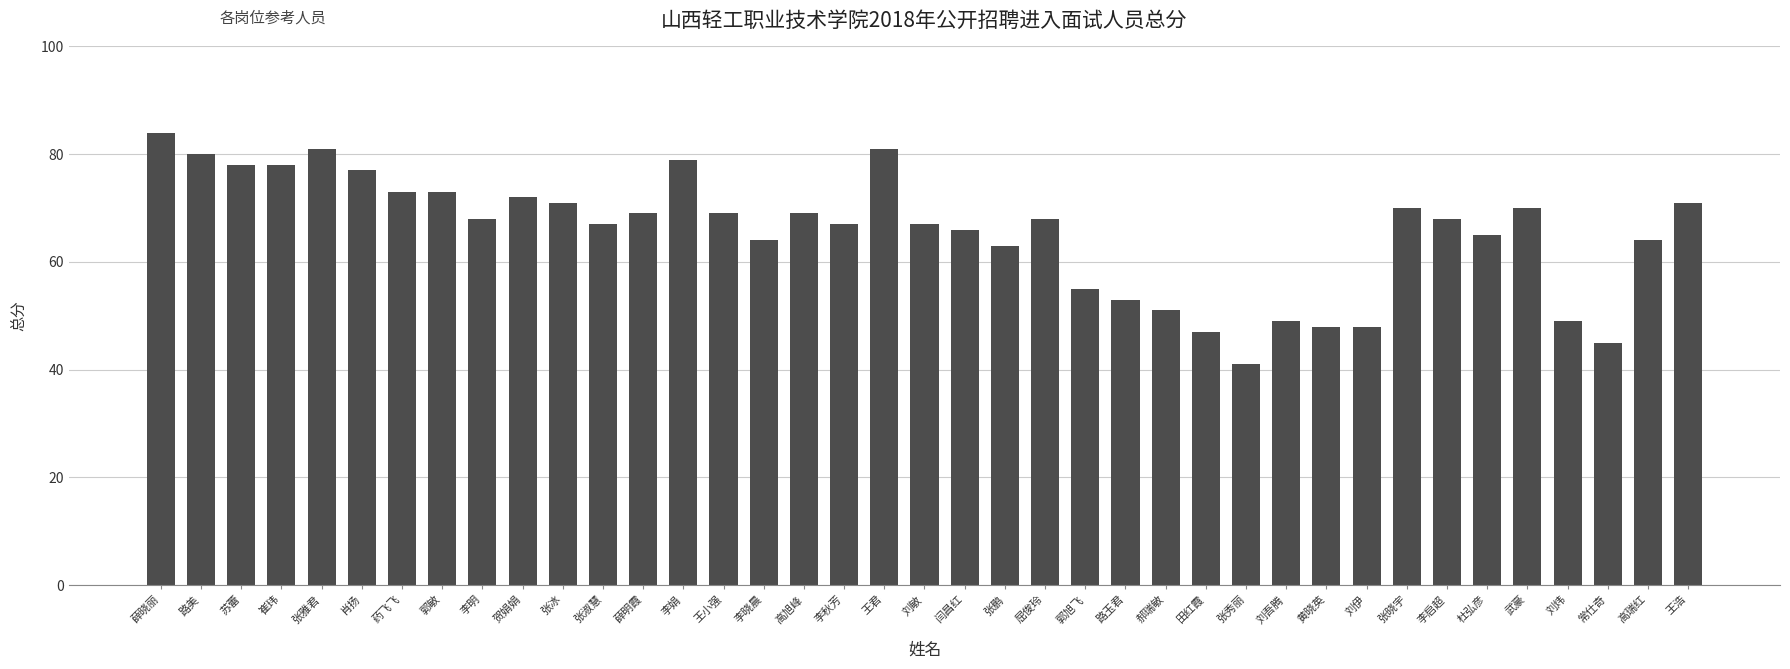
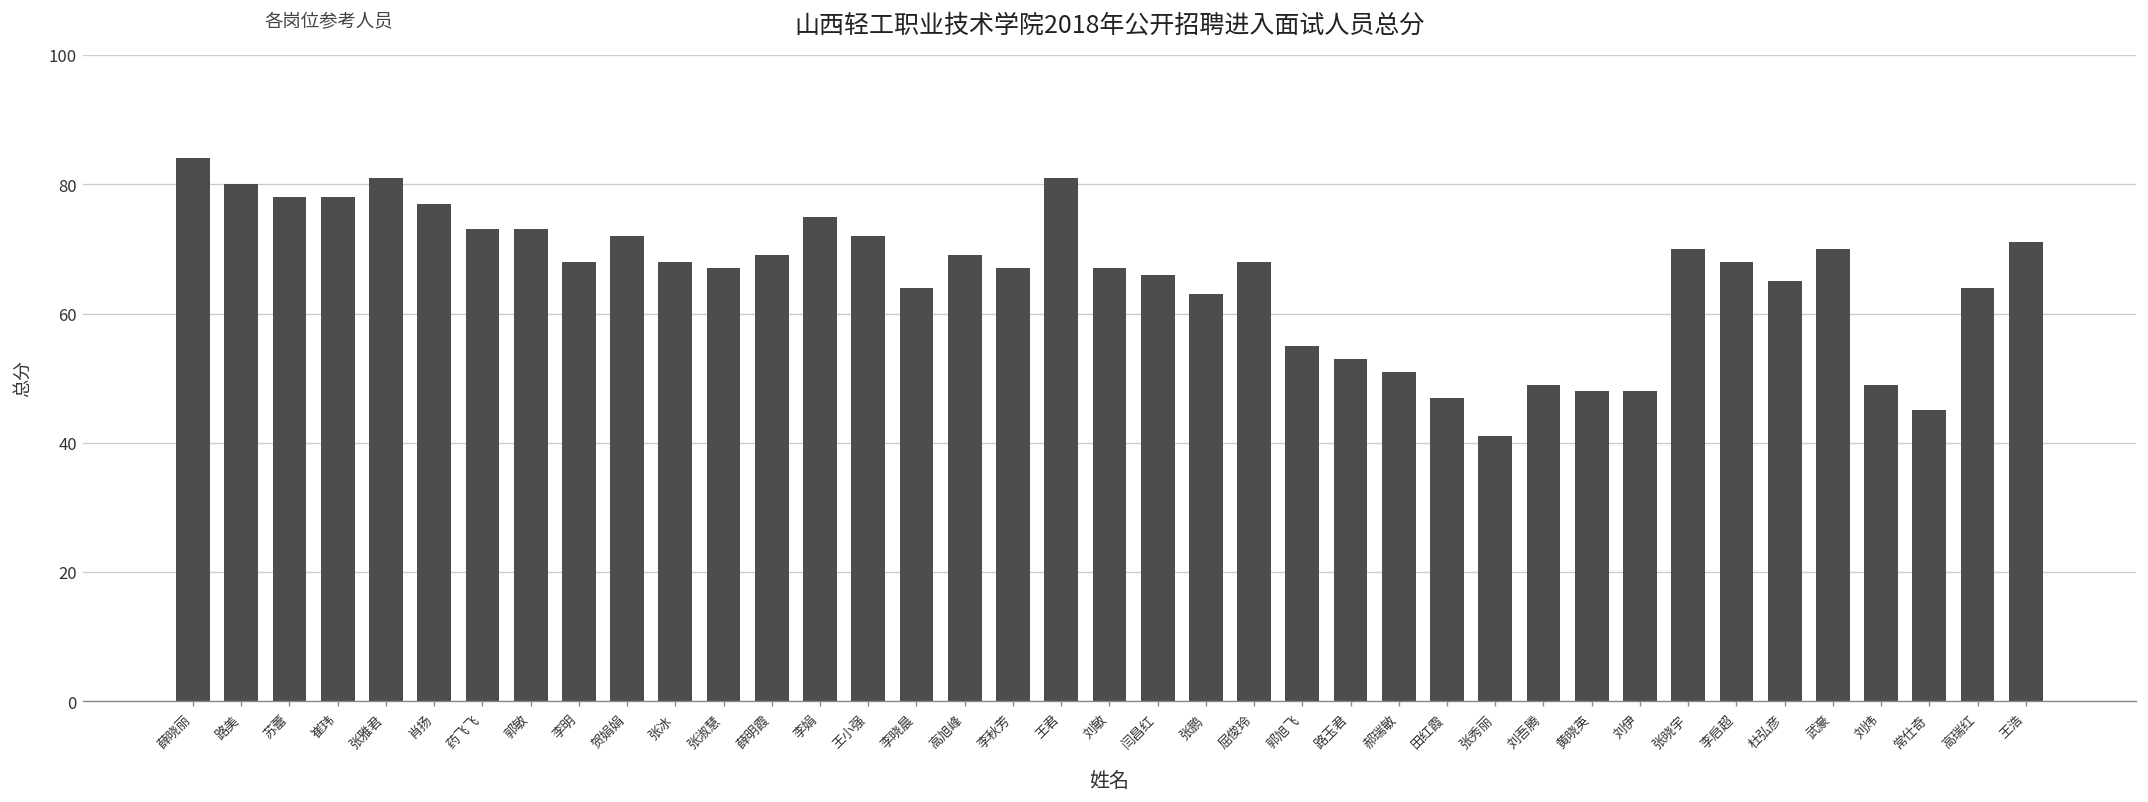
张冰: 71 -> 68
李娟: 79 -> 75
王小强: 69 -> 72
